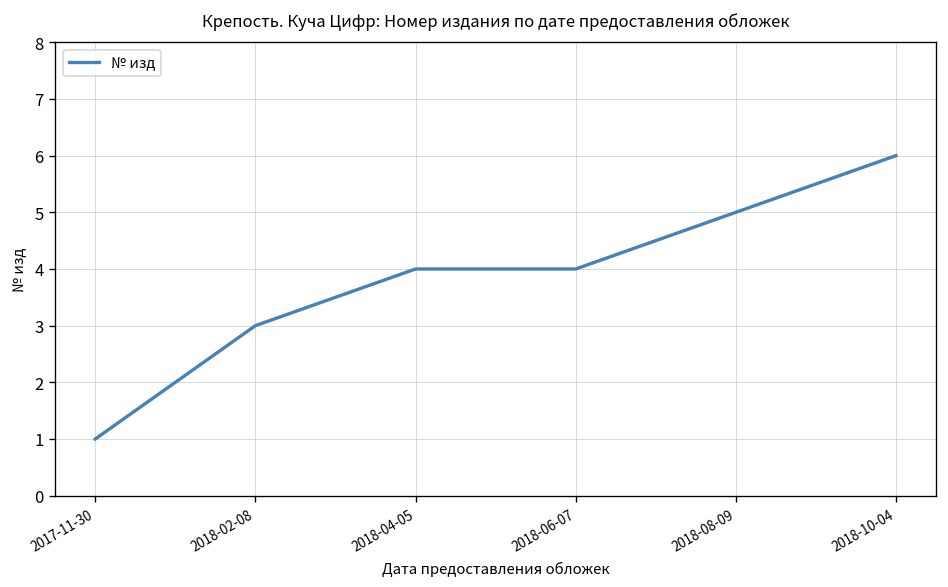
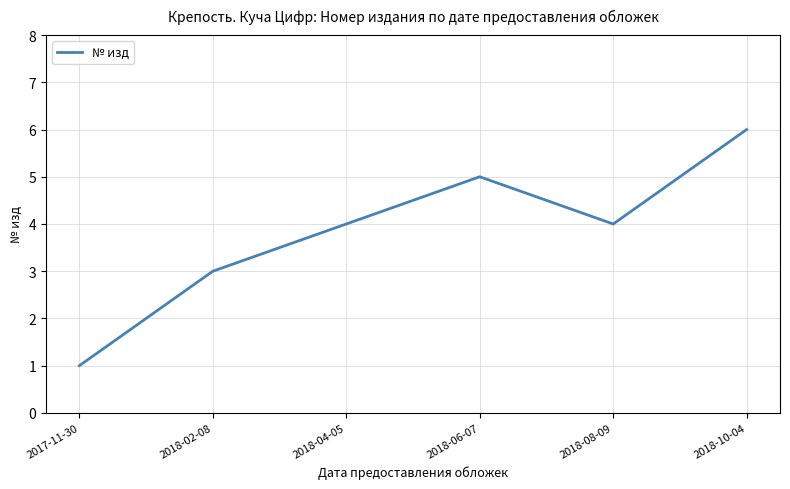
2018-06-07: 4 -> 5
2018-08-09: 5 -> 4
